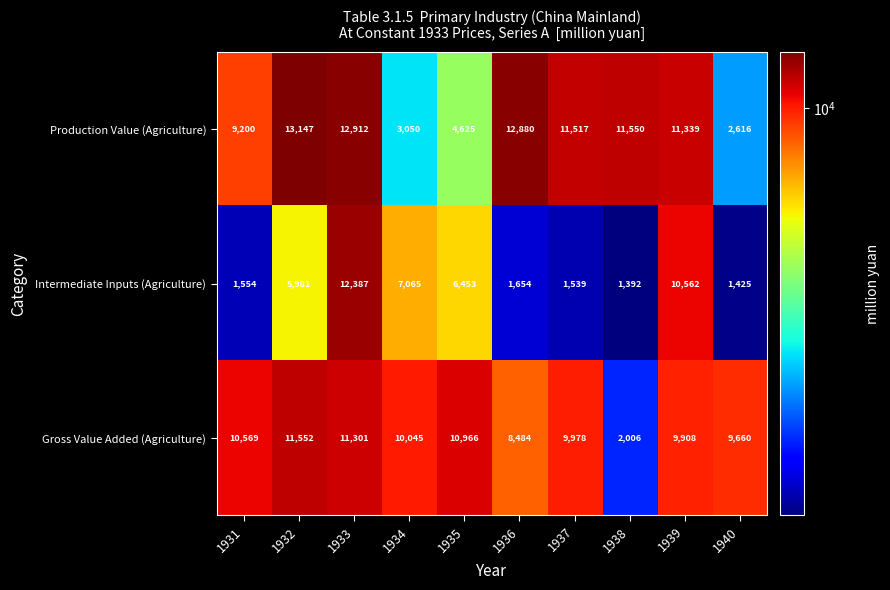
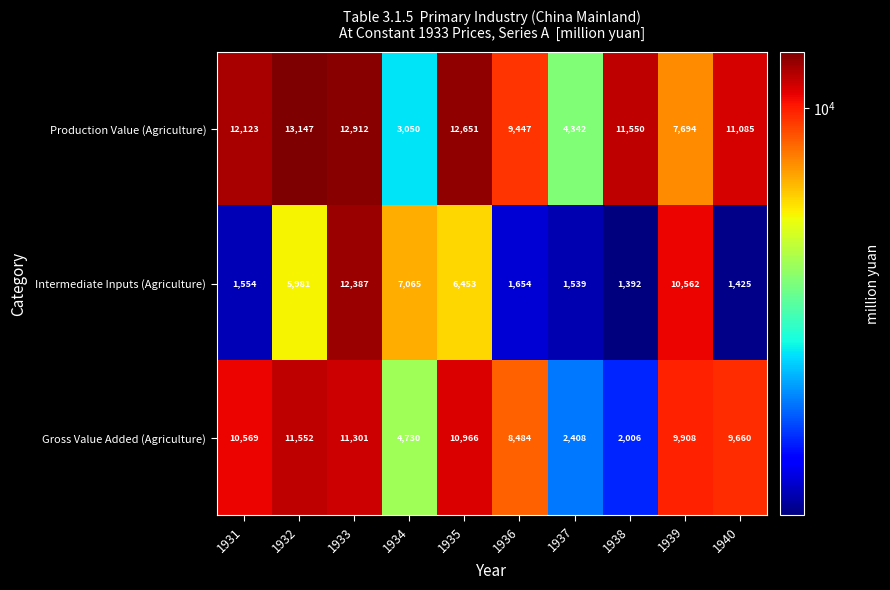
Production Value (Agriculture), 1931: 9,200 -> 12,123
Production Value (Agriculture), 1935: 4,625 -> 12,651
Production Value (Agriculture), 1936: 12,880 -> 9,447
Production Value (Agriculture), 1937: 11,517 -> 4,342
Production Value (Agriculture), 1939: 11,339 -> 7,694
Production Value (Agriculture), 1940: 2,616 -> 11,085
Gross Value Added (Agriculture), 1934: 10,045 -> 4,730
Gross Value Added (Agriculture), 1937: 9,978 -> 2,408
